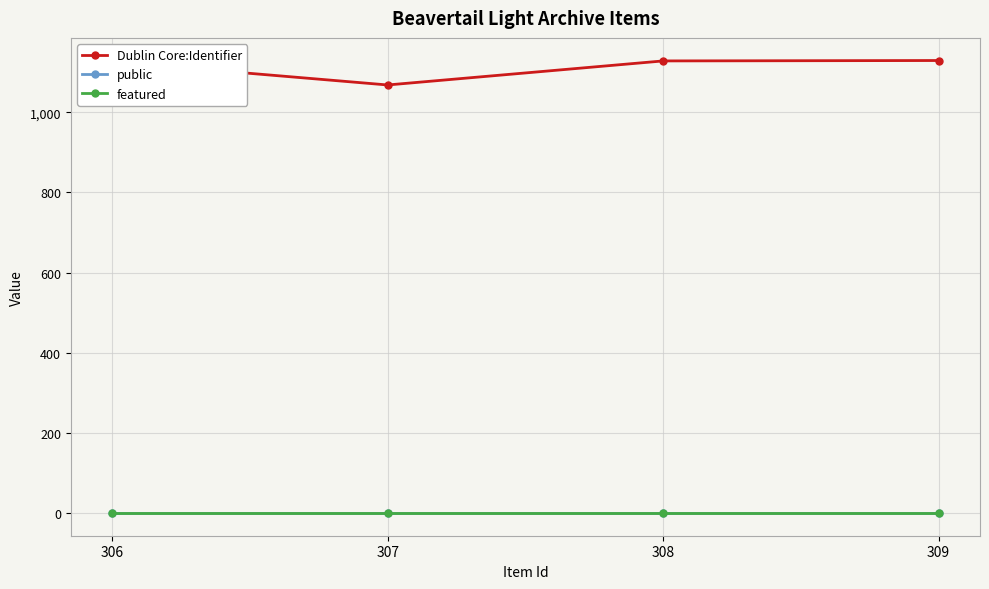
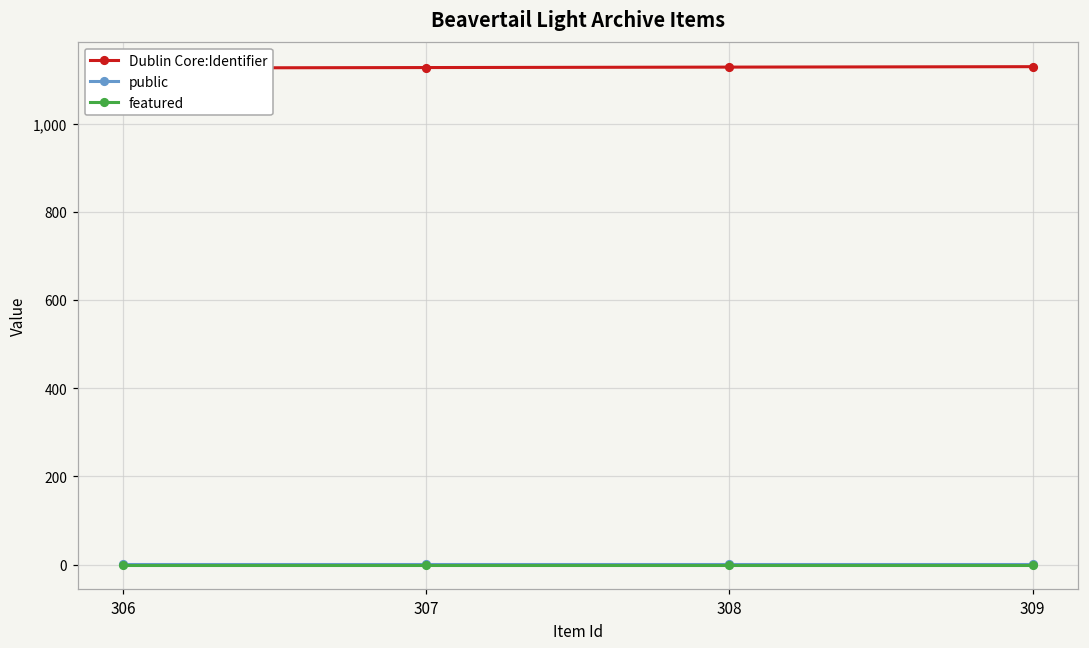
Dublin Core:Identifier, 307: 1,070 -> 1,130
